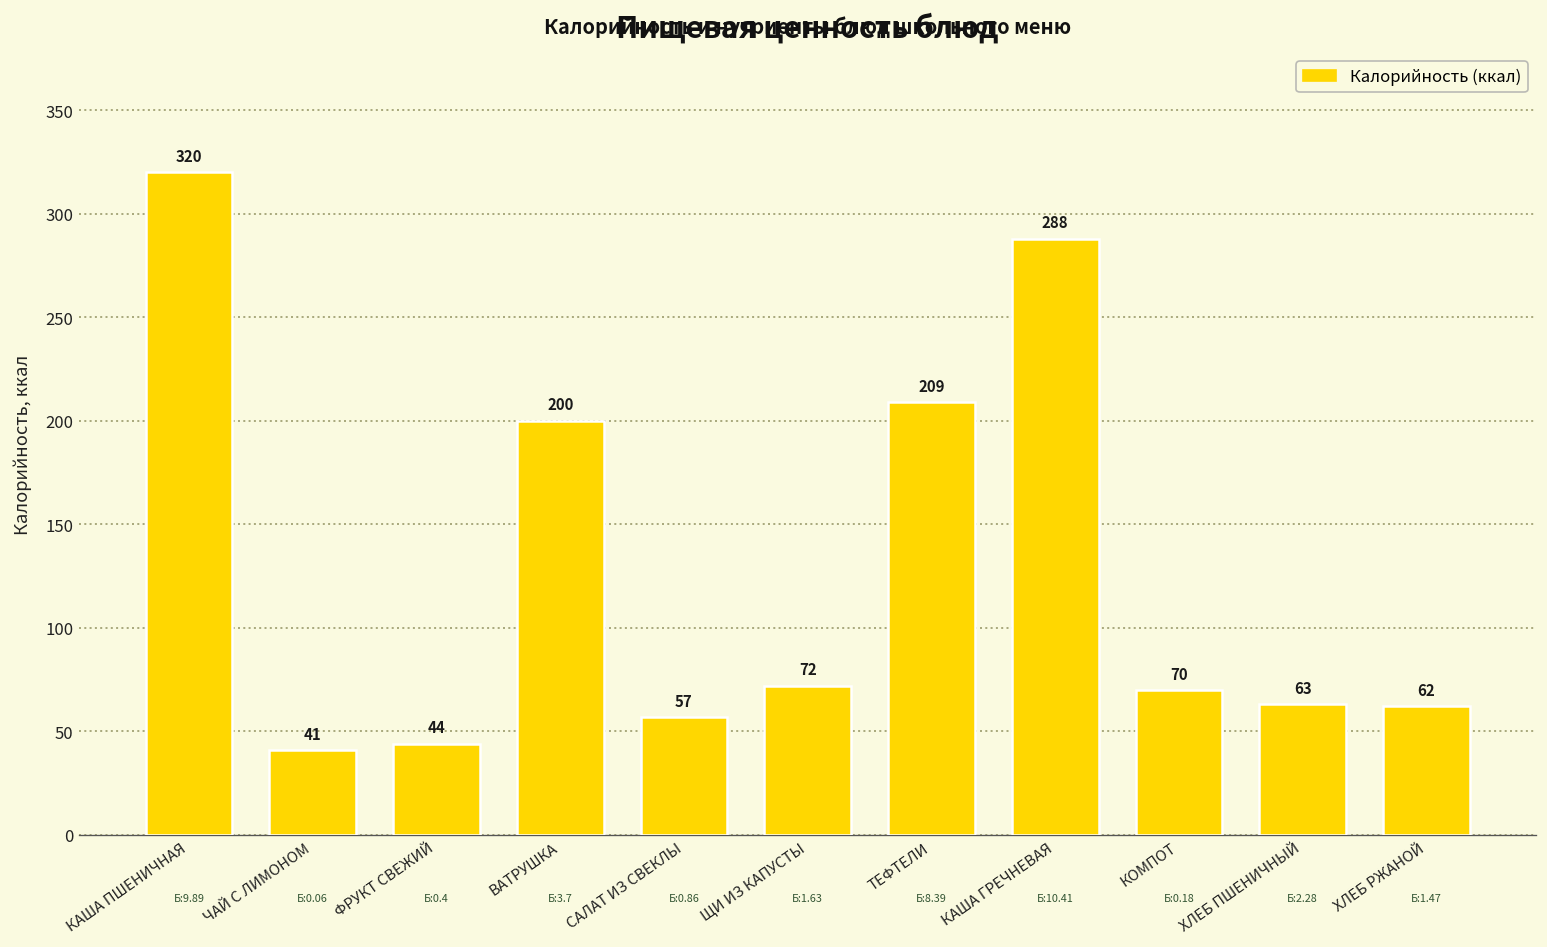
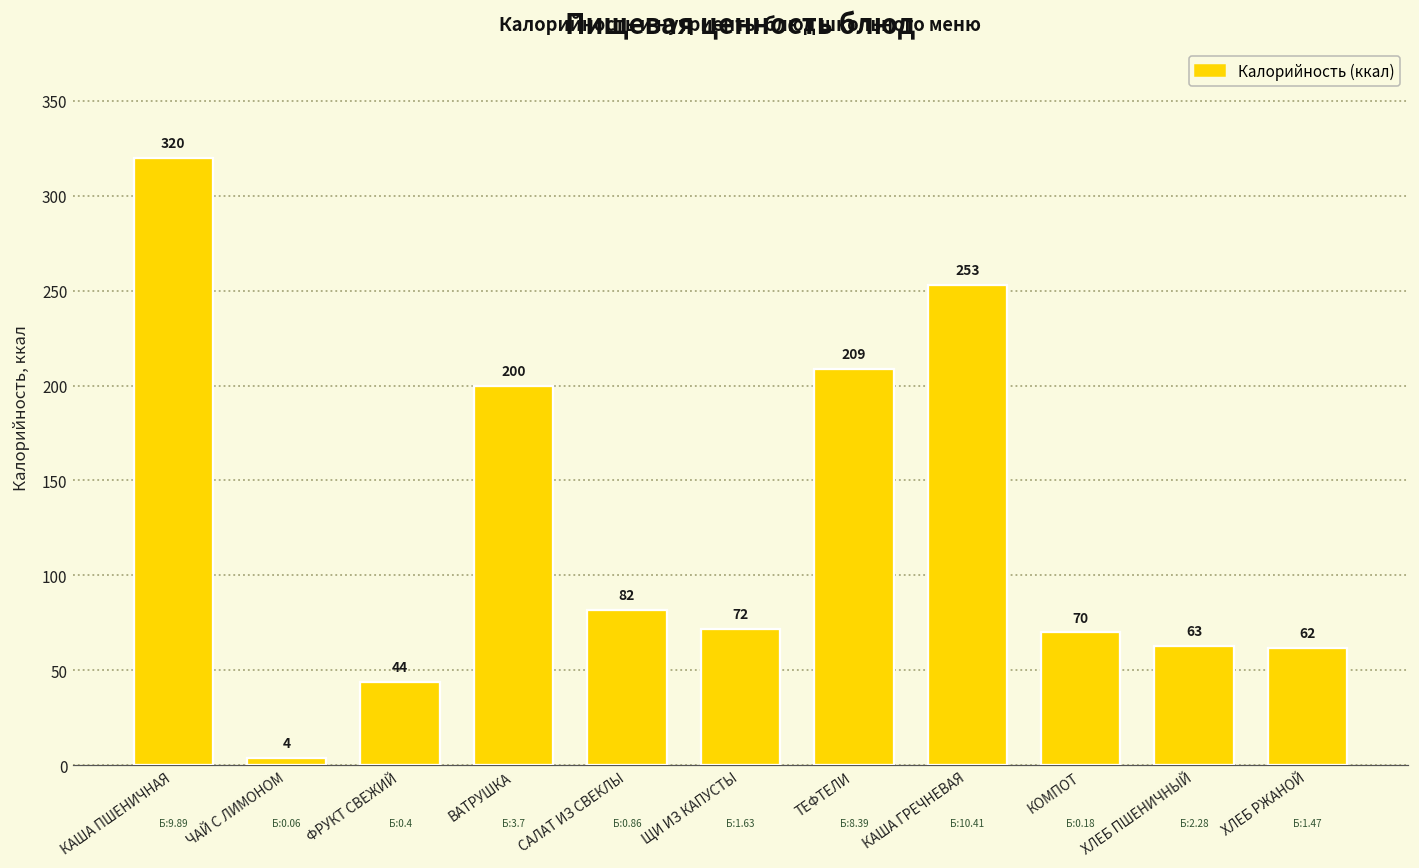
ЧАЙ С ЛИМОНОМ: 41 -> 4
САЛАТ ИЗ СВЕКЛЫ: 57 -> 82
КАША ГРЕЧНЕВАЯ: 288 -> 253
